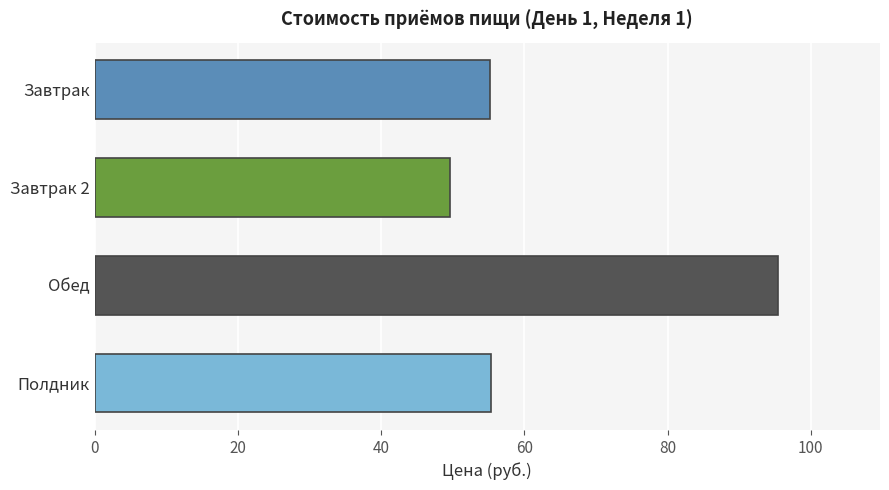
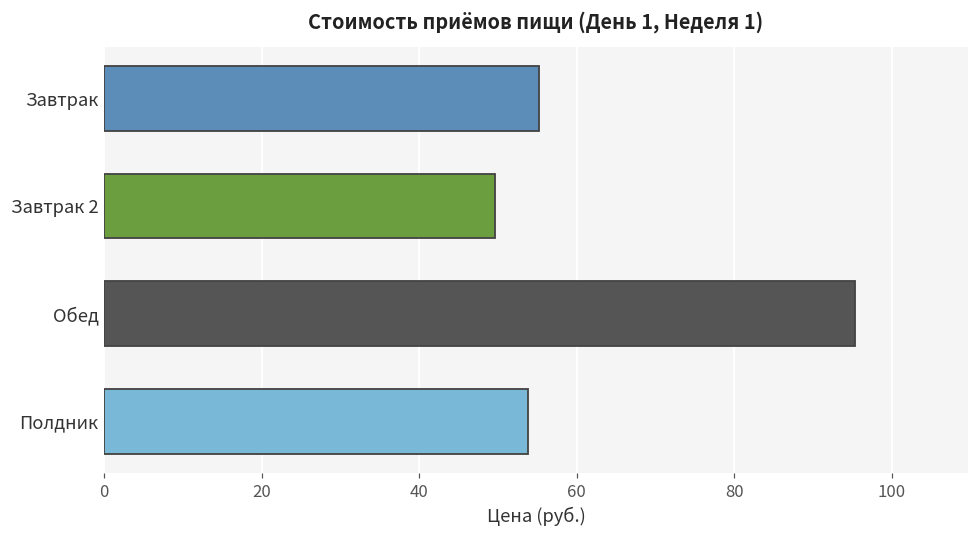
Полдник: 55 -> 54
